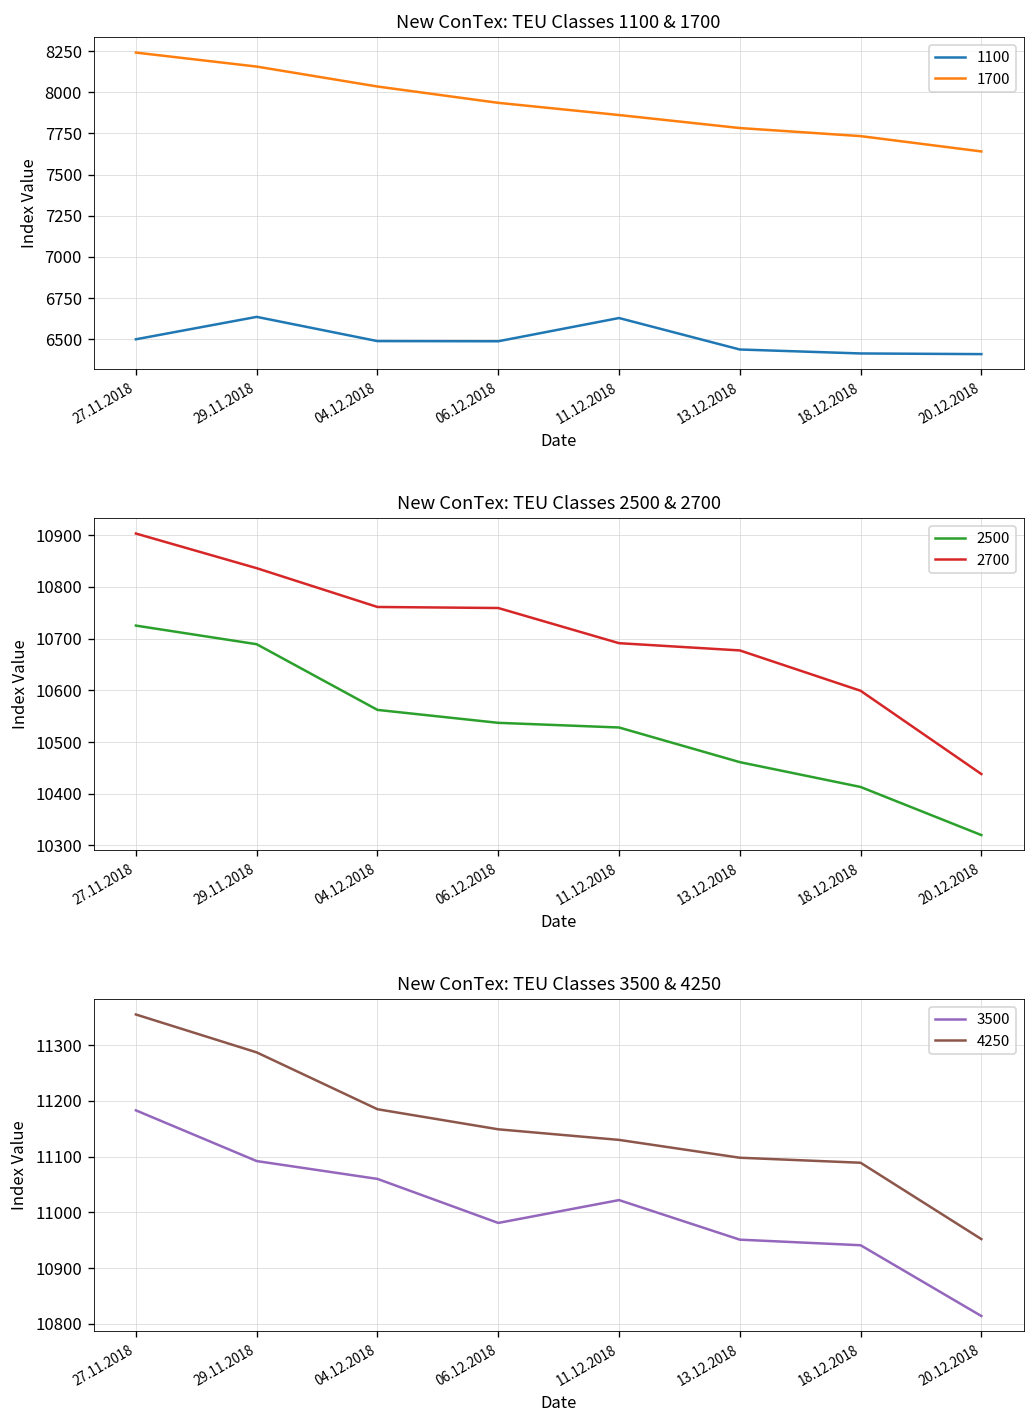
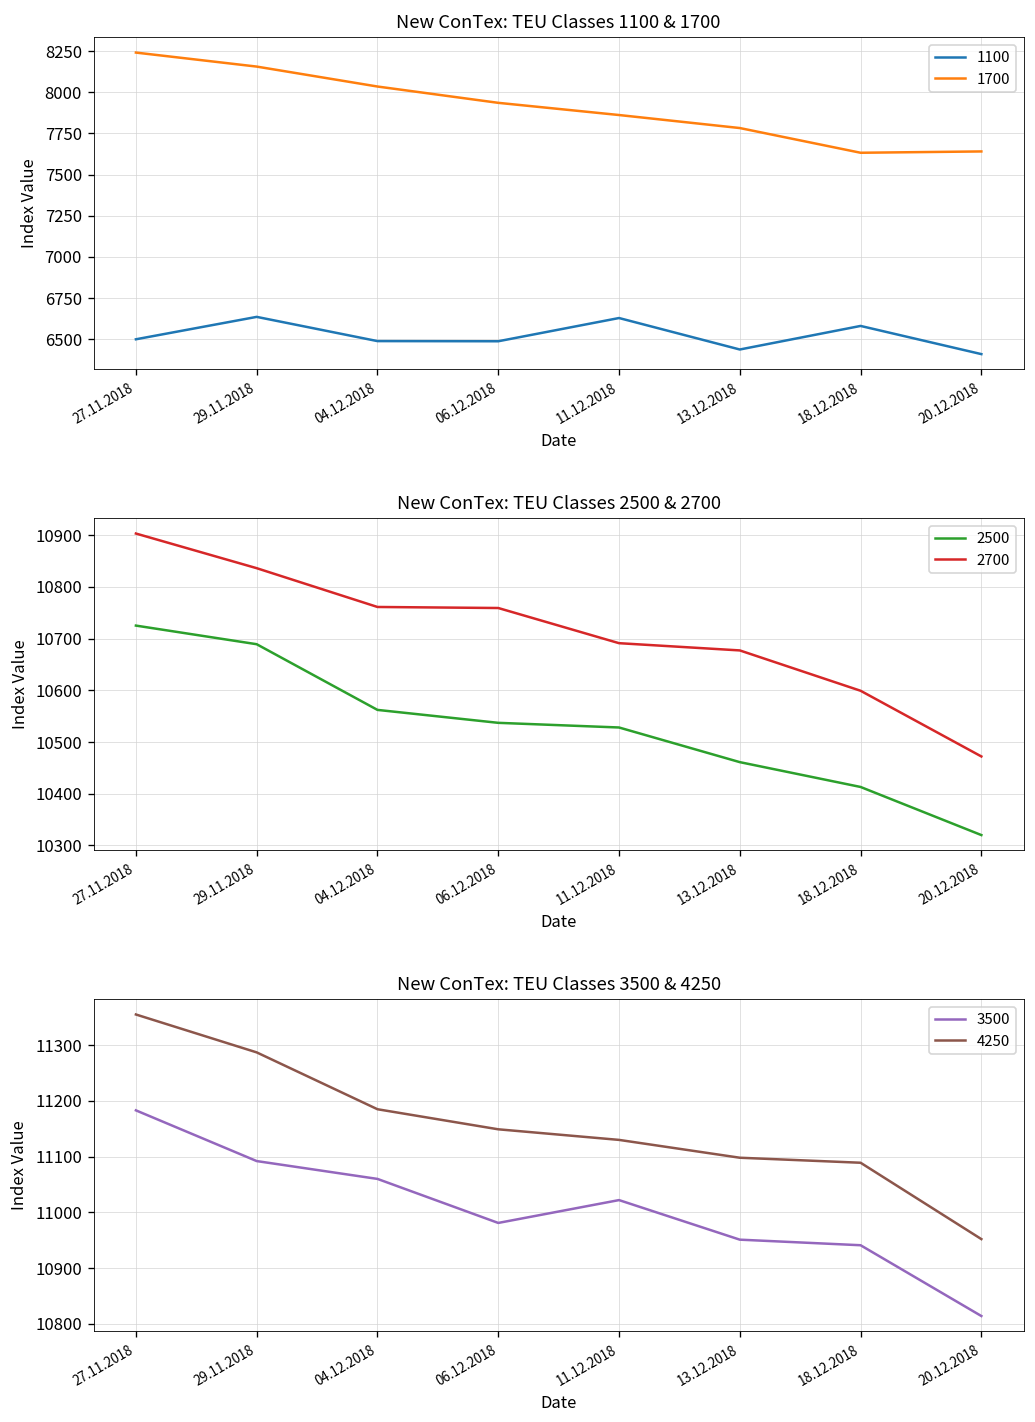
New ConTex: TEU Classes 1100 & 1700, 1100, 18.12.2018: 6410 -> 6580
New ConTex: TEU Classes 1100 & 1700, 1700, 18.12.2018: 7730 -> 7630
New ConTex: TEU Classes 2500 & 2700, 2700, 20.12.2018: 10440 -> 10470
